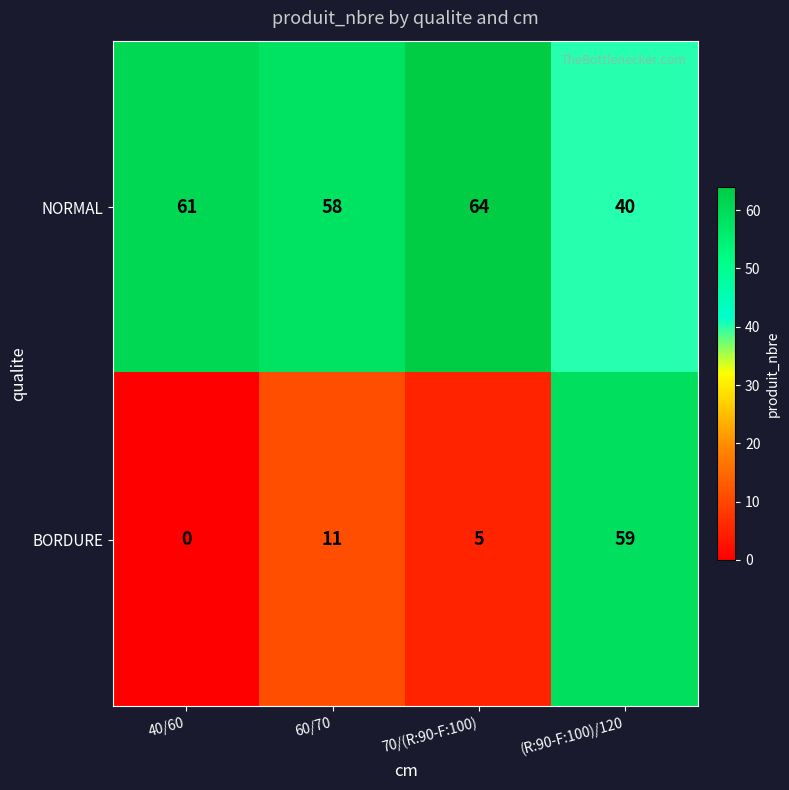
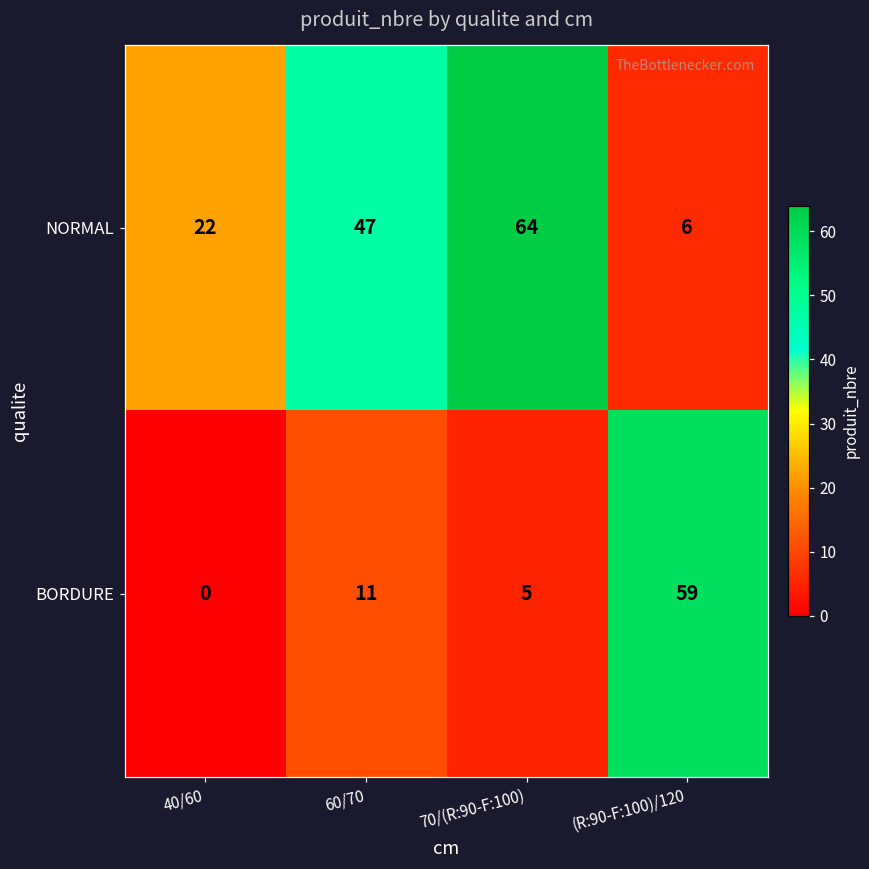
NORMAL, 40/60: 61 -> 22
NORMAL, 60/70: 58 -> 47
NORMAL, (R:90-F:100)/120: 40 -> 6
